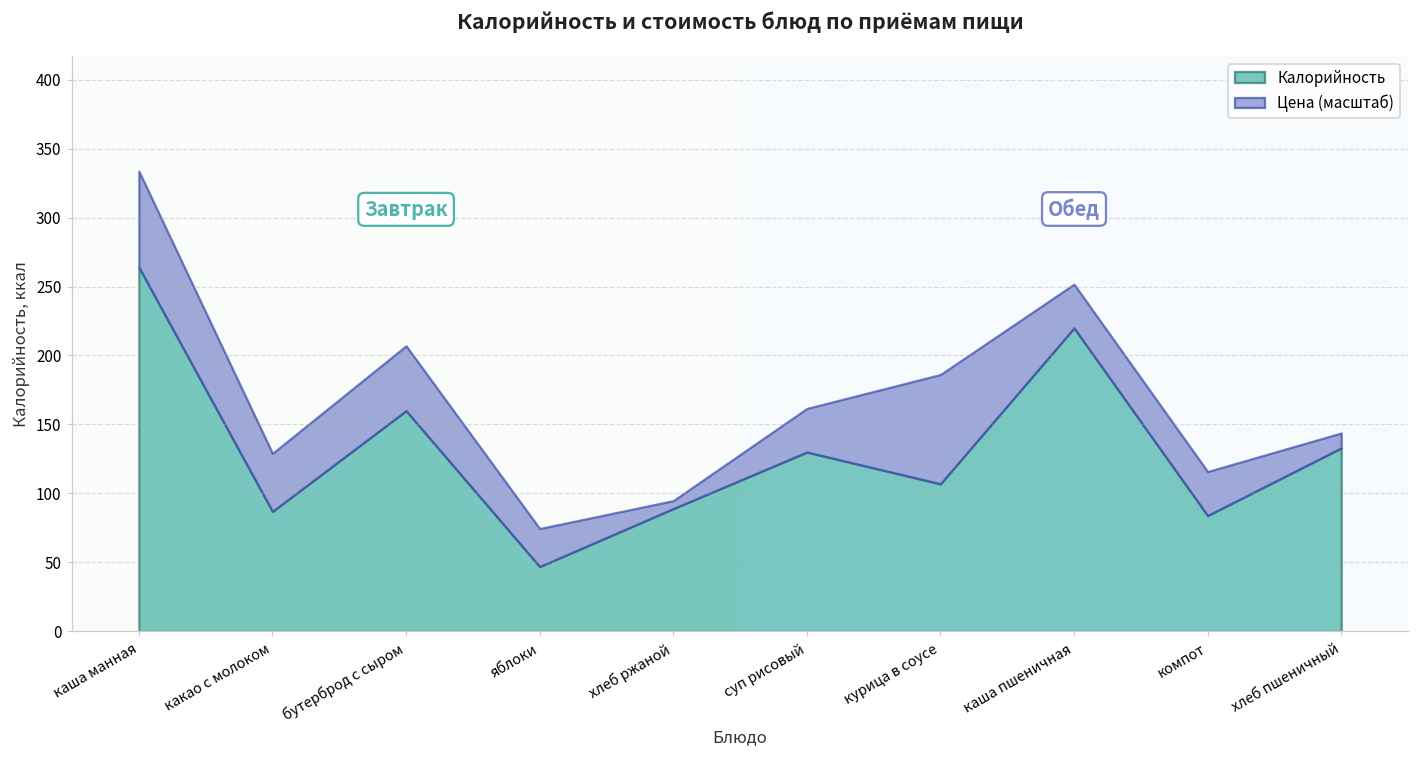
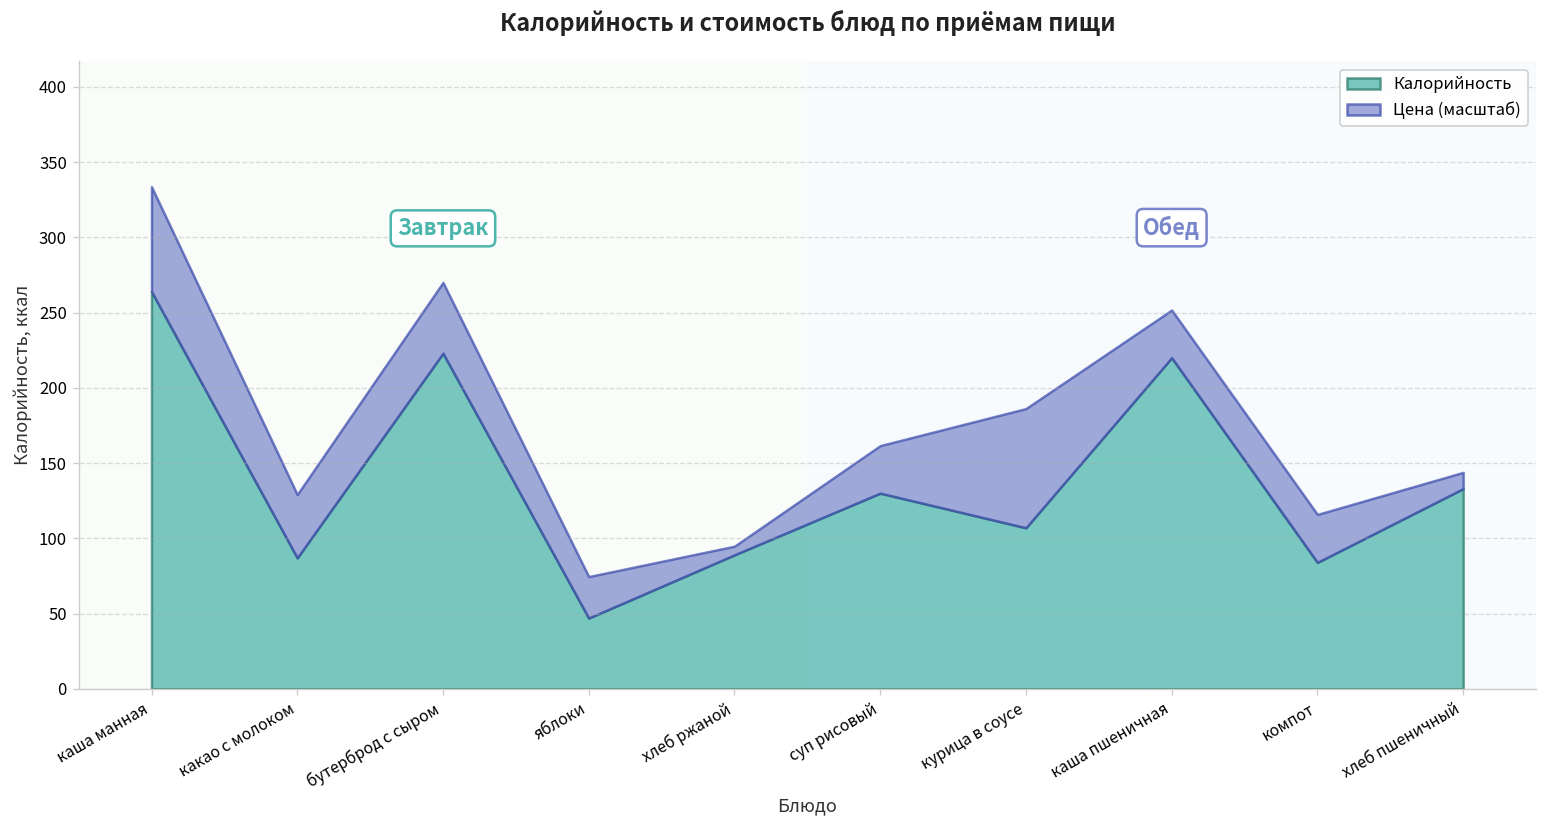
Калорийность, бутерброд с сыром: 160 -> 223
